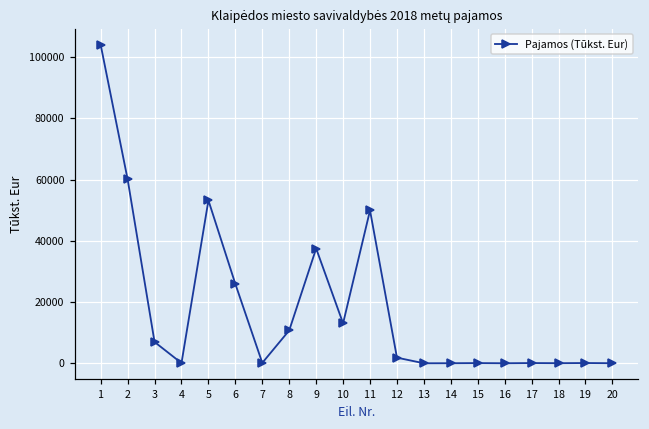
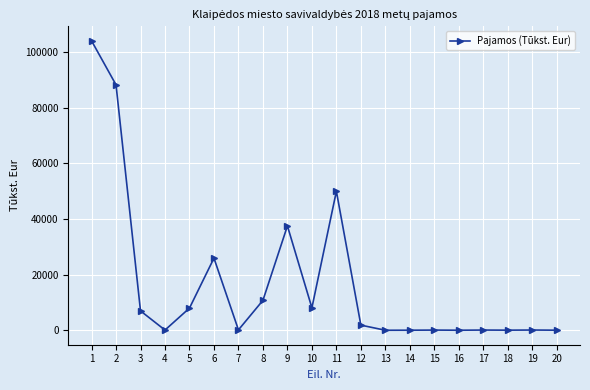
2: 60000 -> 88000
5: 53000 -> 8000
10: 13000 -> 8000
